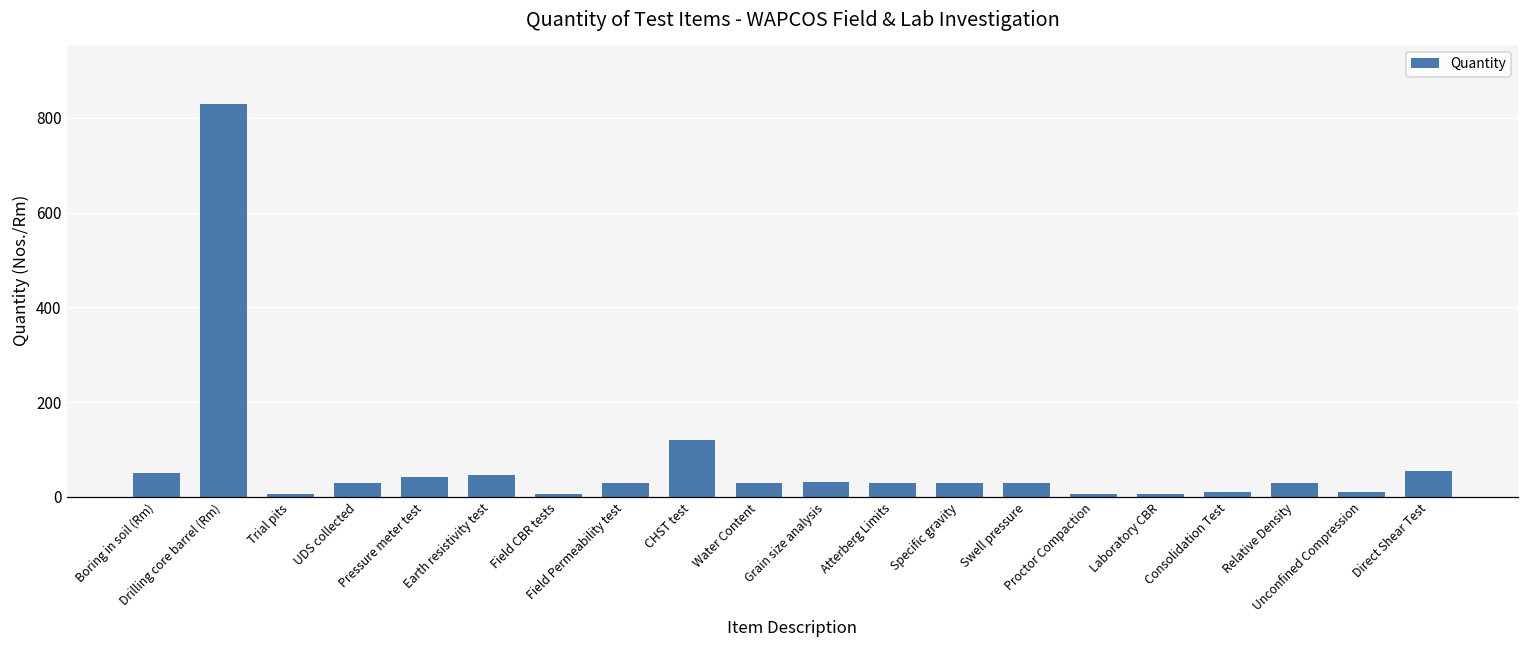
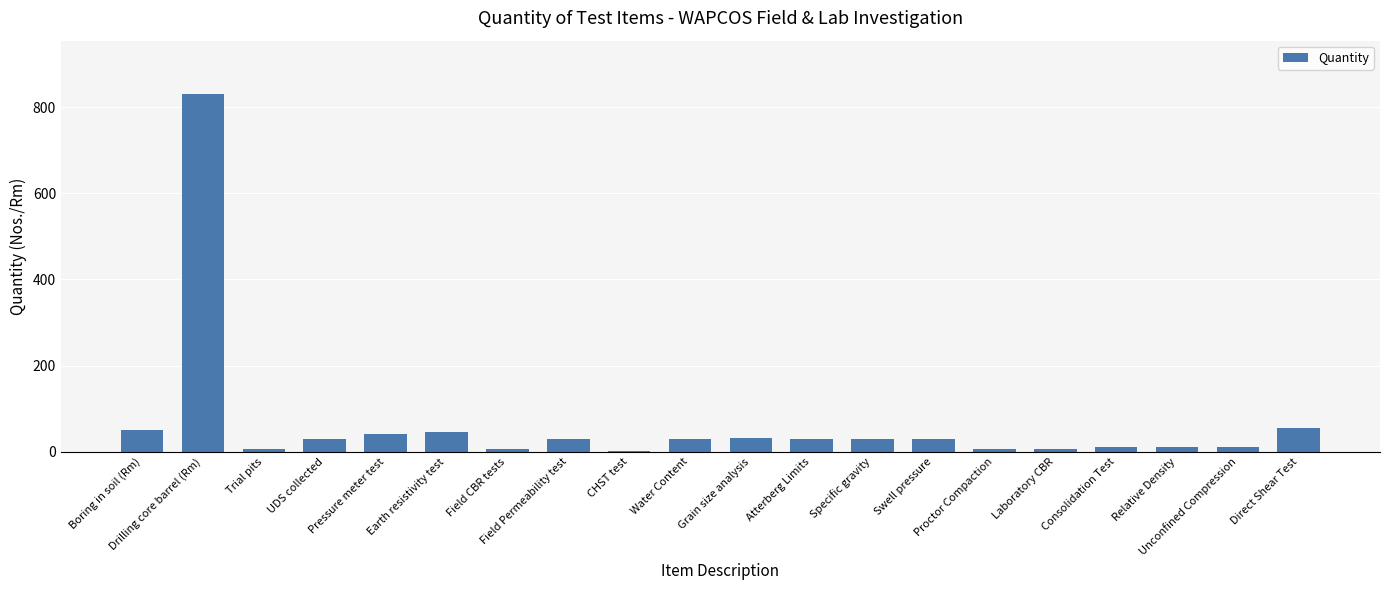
CHST test: 120 -> 0
Relative Density: 30 -> 10
